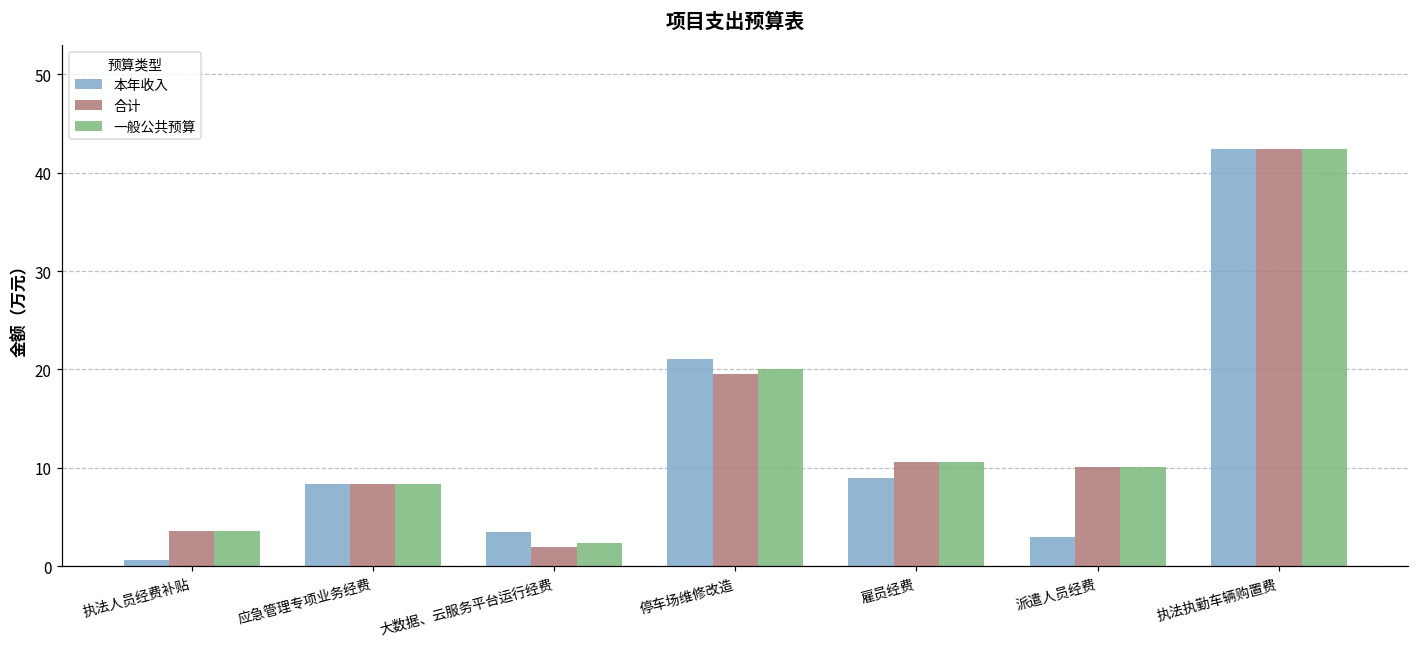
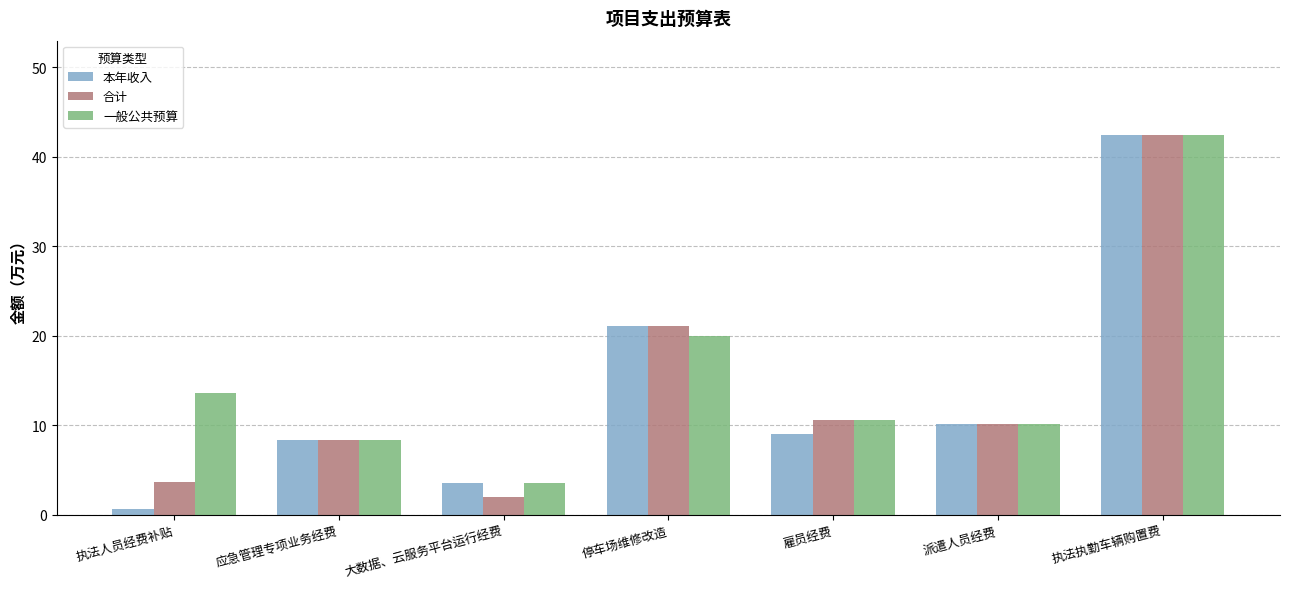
一般公共预算, 执法人员经费补贴: 4 -> 14
一般公共预算, 大数据、云服务平台运行经费: 2 -> 4
合计, 停车场维修改造: 20 -> 21
本年收入, 派遣人员经费: 3 -> 10
